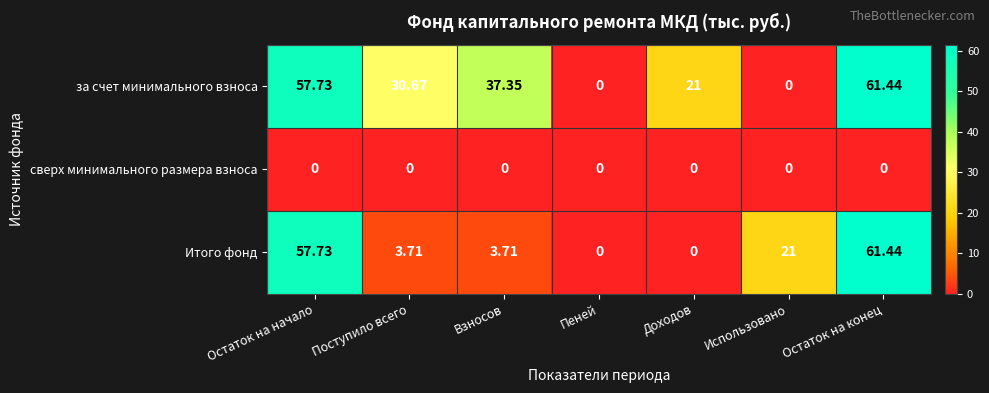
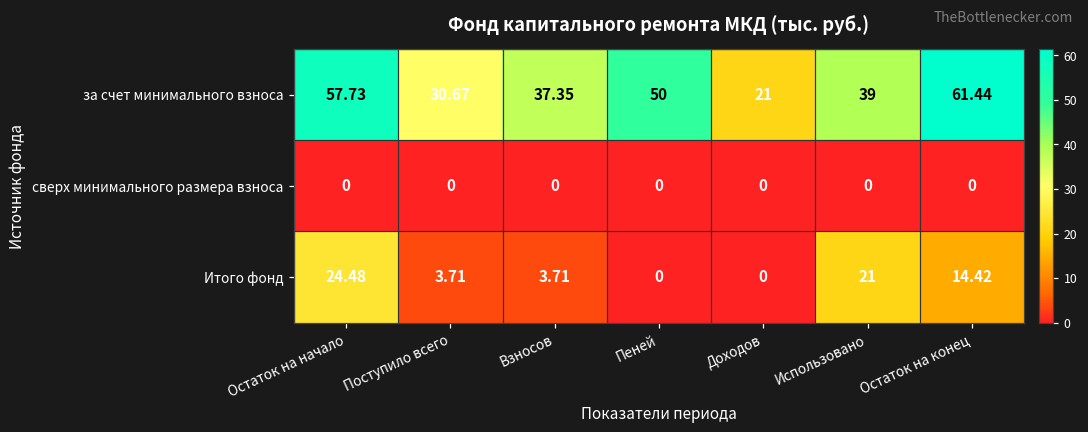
за счет минимального взноса, Пеней: 0 -> 50
за счет минимального взноса, Использовано: 0 -> 39
Итого фонд, Остаток на начало: 57.73 -> 24.48
Итого фонд, Остаток на конец: 61.44 -> 14.42
